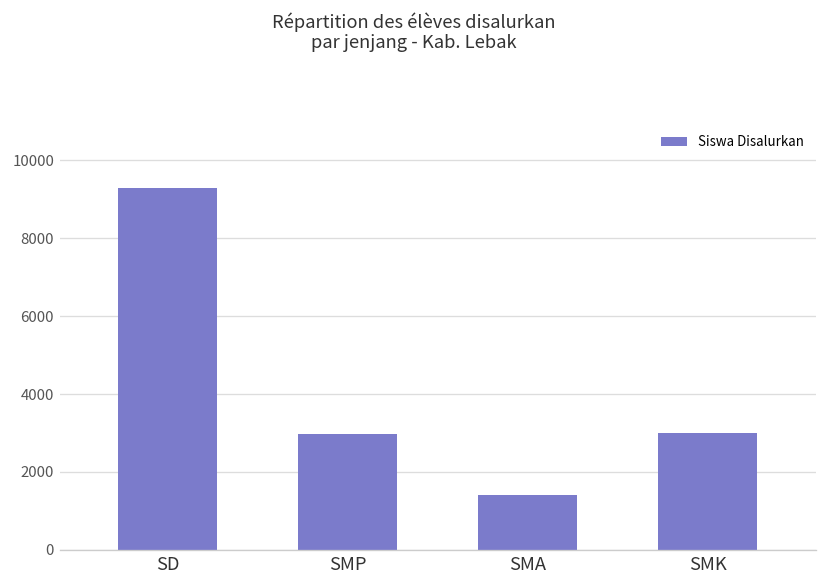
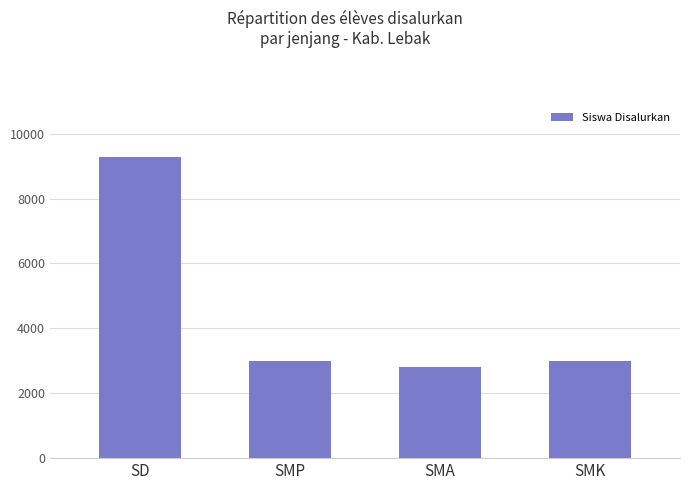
SMA: 1400 -> 2800
